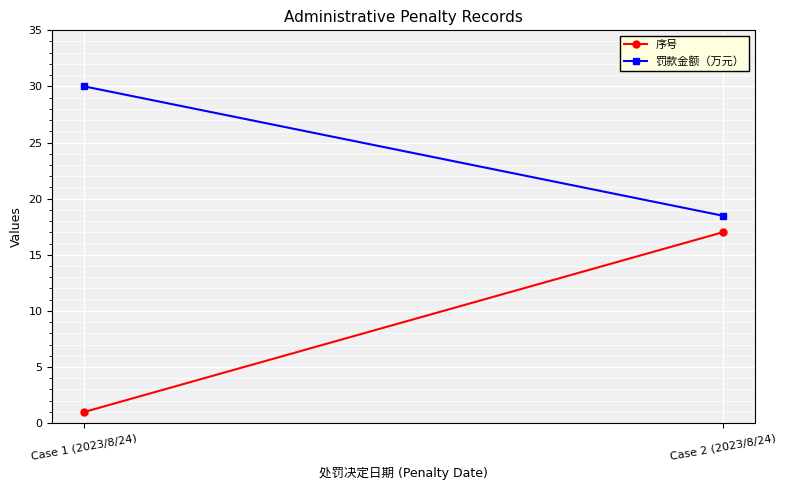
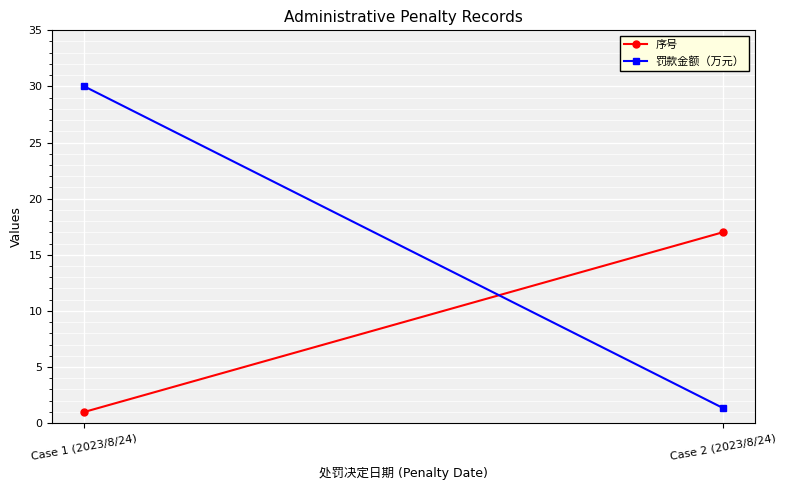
罚款金额（万元）, Case 2 (2023/8/24): 18.5 -> 1.4
